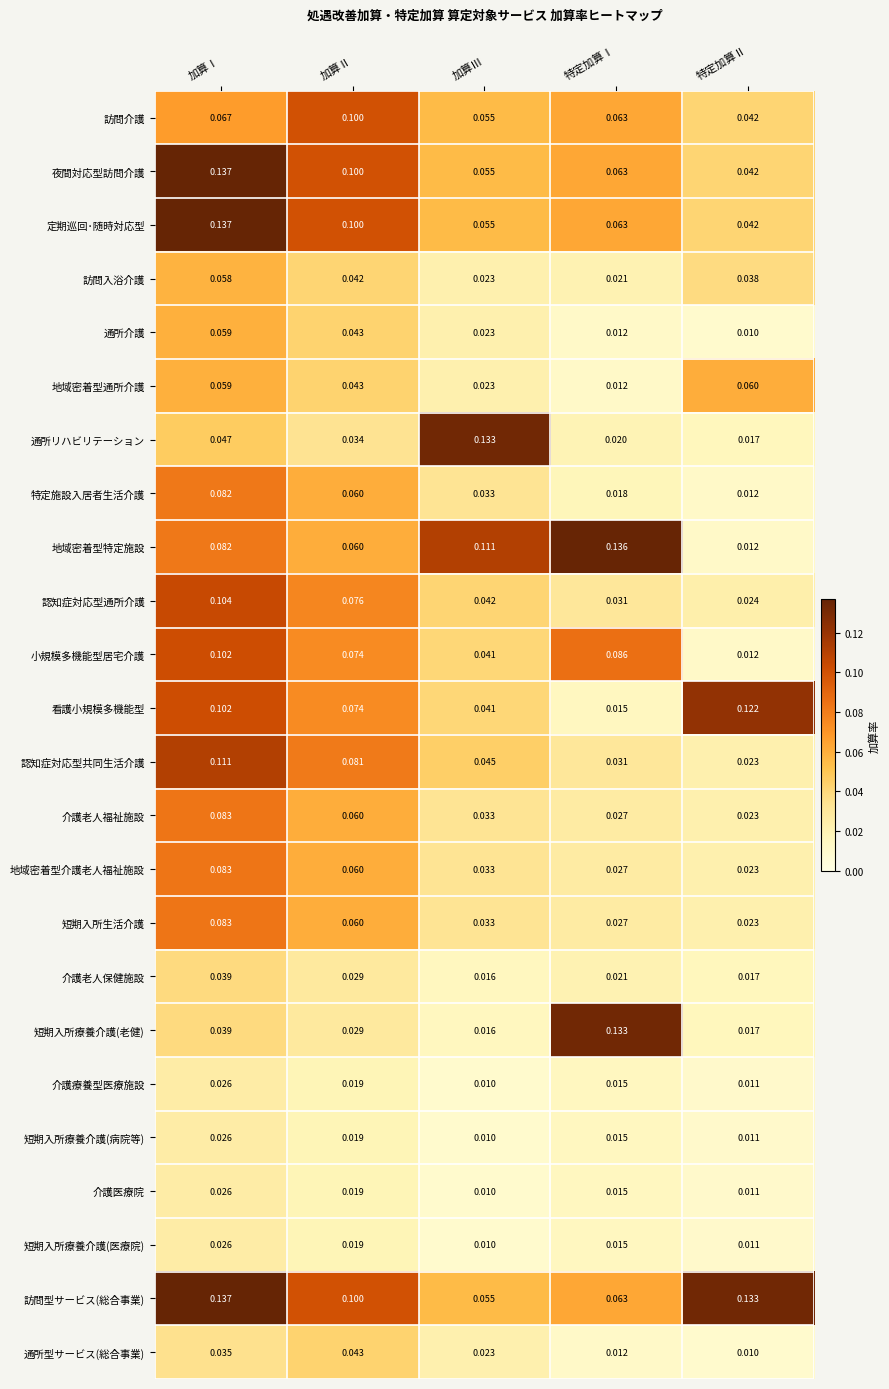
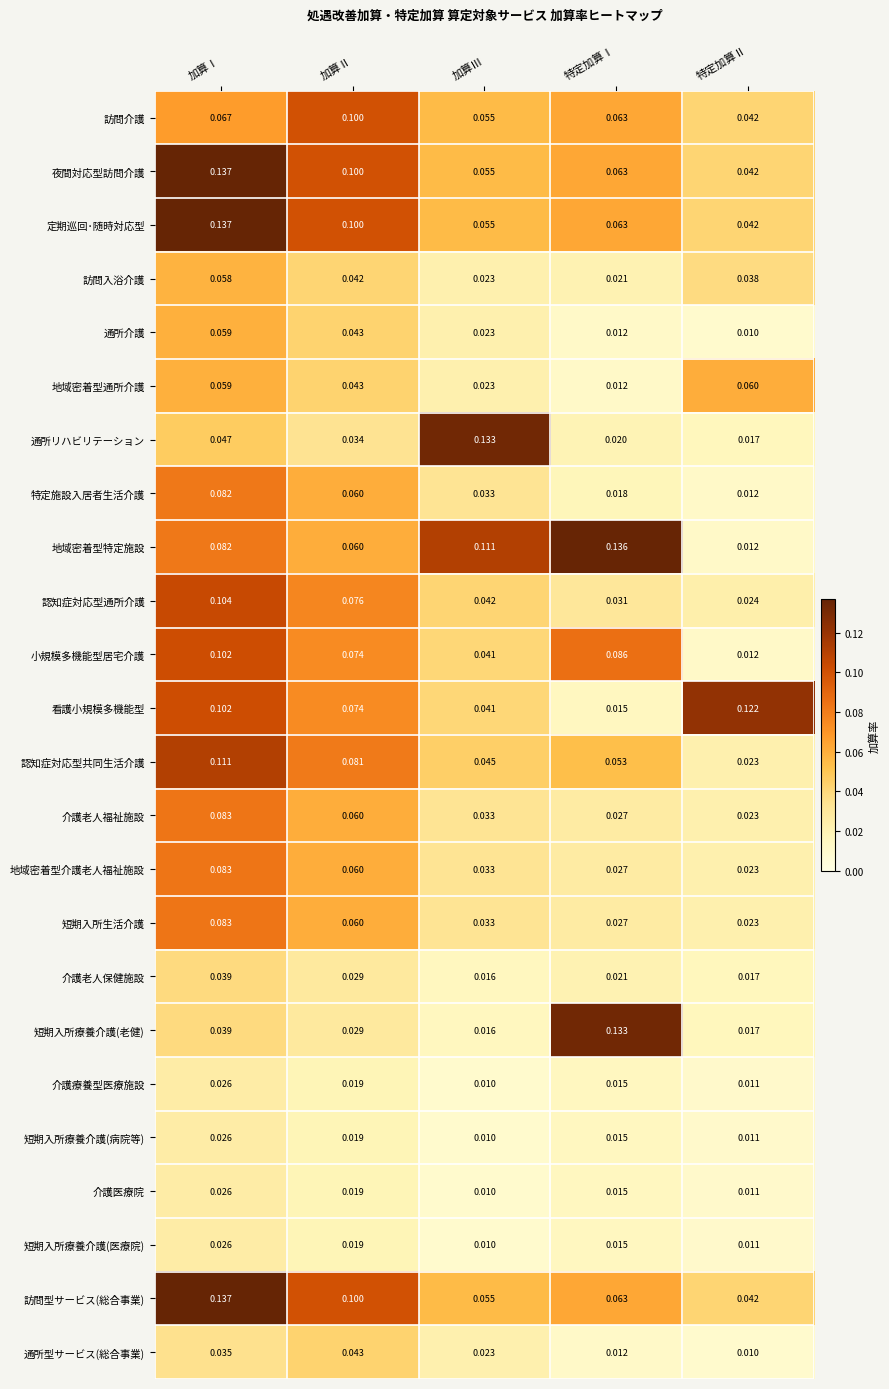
認知症対応型共同生活介護, 特定加算Ⅰ: 0.031 -> 0.053
訪問型サービス(総合事業), 特定加算Ⅱ: 0.133 -> 0.042
